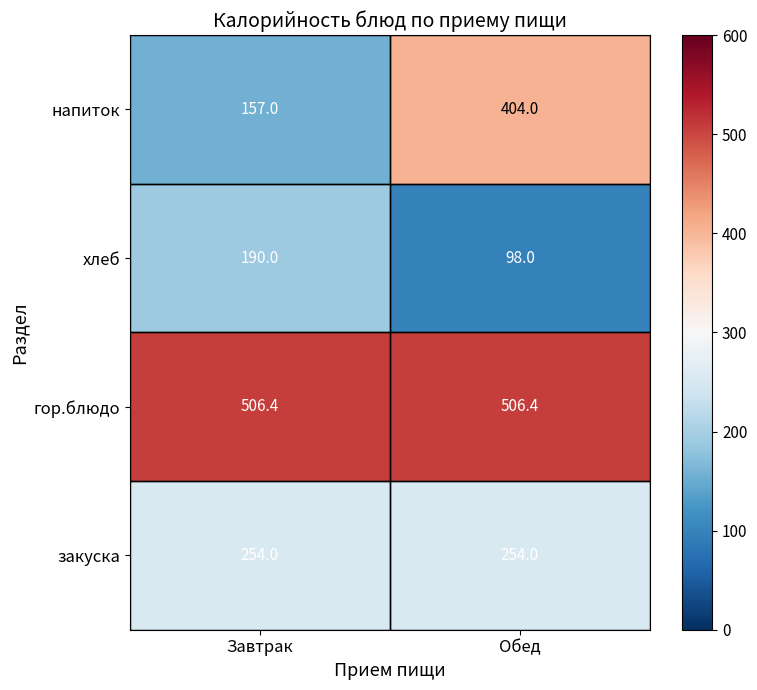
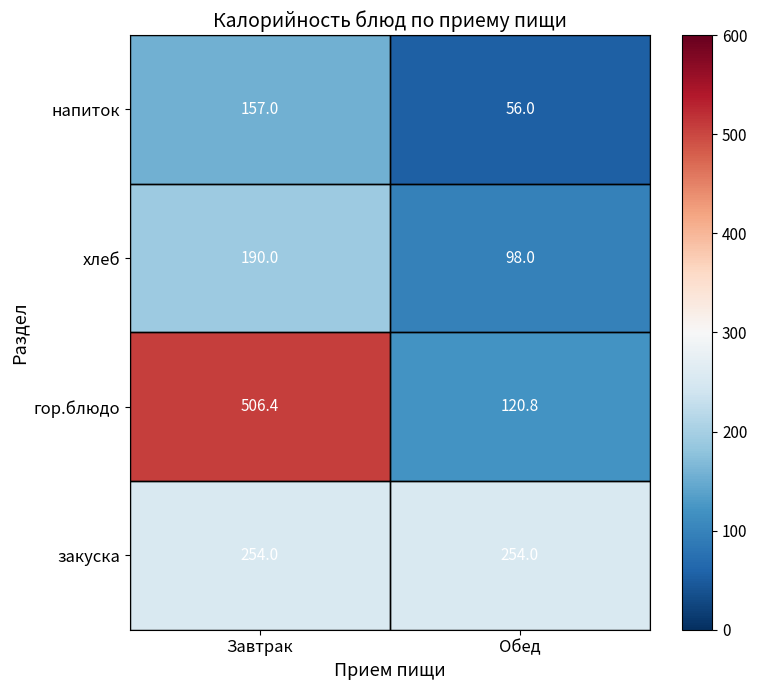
напиток, Обед: 404.0 -> 56.0
гор.блюдо, Обед: 506.4 -> 120.8
